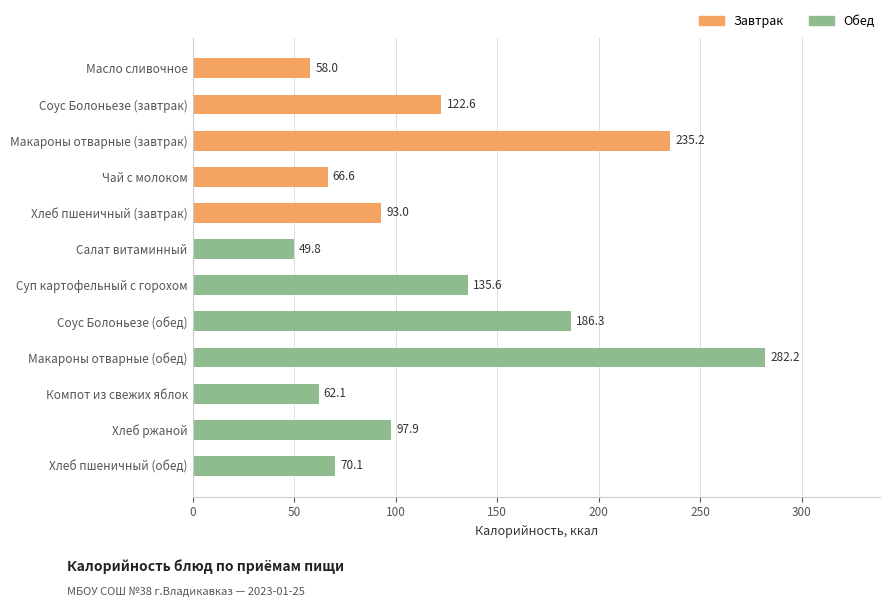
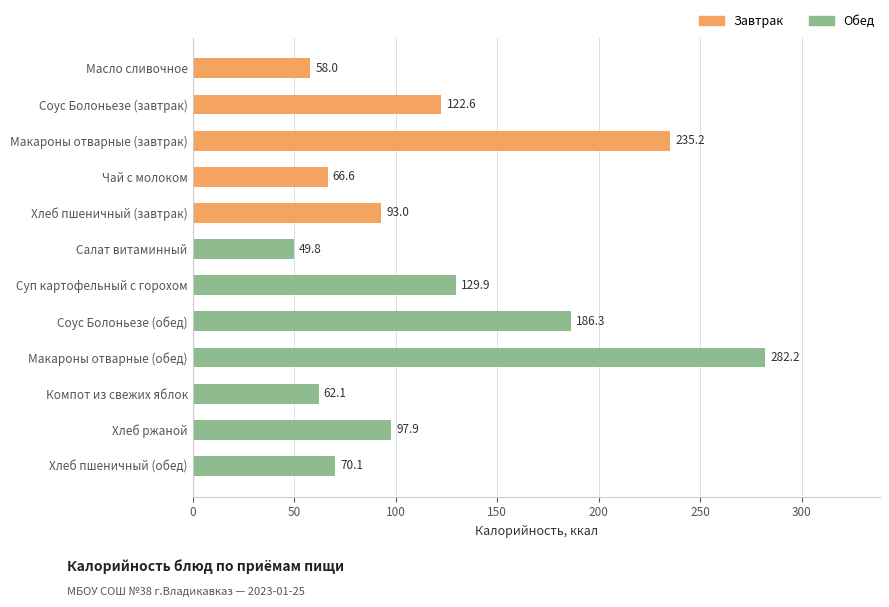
Суп картофельный с горохом: 135.6 -> 129.9
